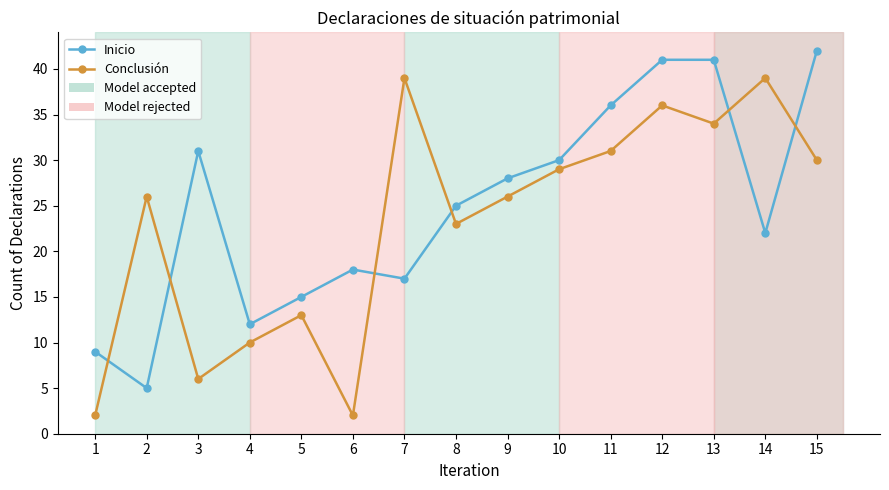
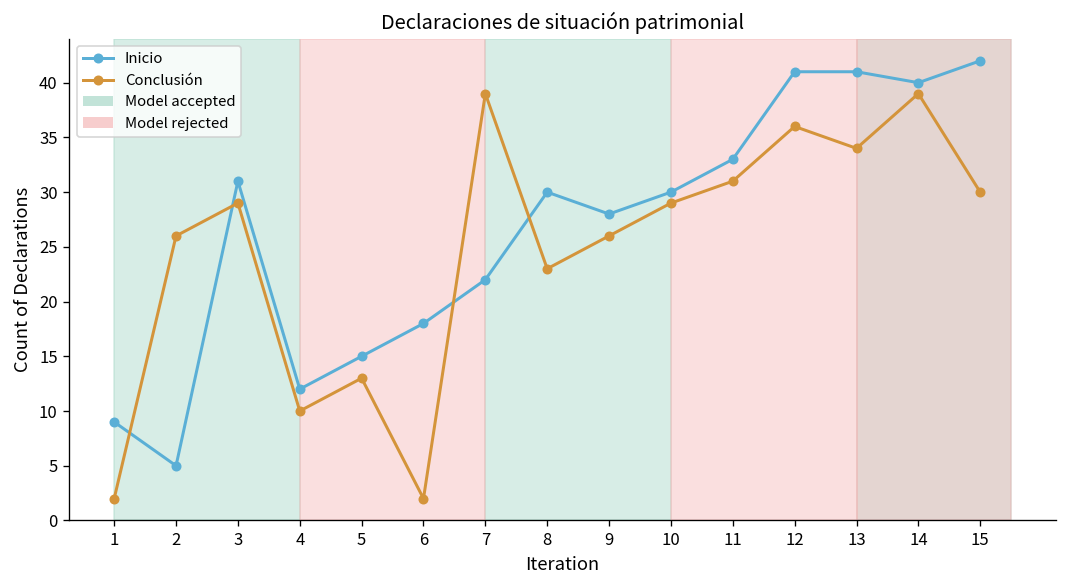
Conclusión, 3: 6 -> 29
Inicio, 7: 17 -> 22
Inicio, 8: 25 -> 30
Inicio, 11: 36 -> 33
Inicio, 14: 22 -> 40
